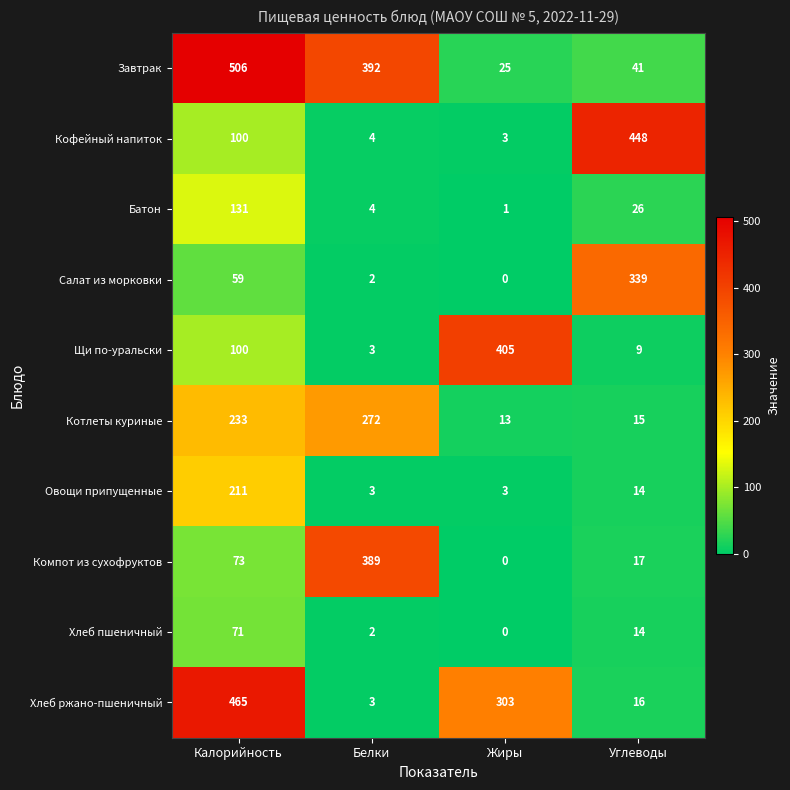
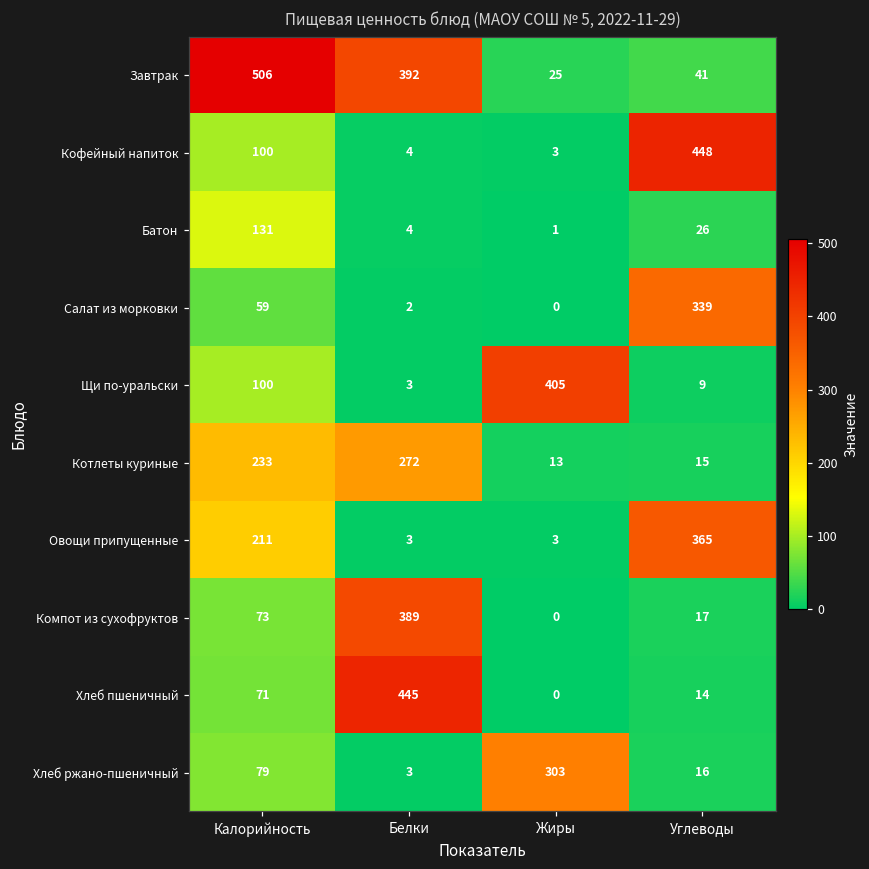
Овощи припущенные, Углеводы: 14 -> 365
Хлеб пшеничный, Белки: 2 -> 445
Хлеб ржано-пшеничный, Калорийность: 465 -> 79
